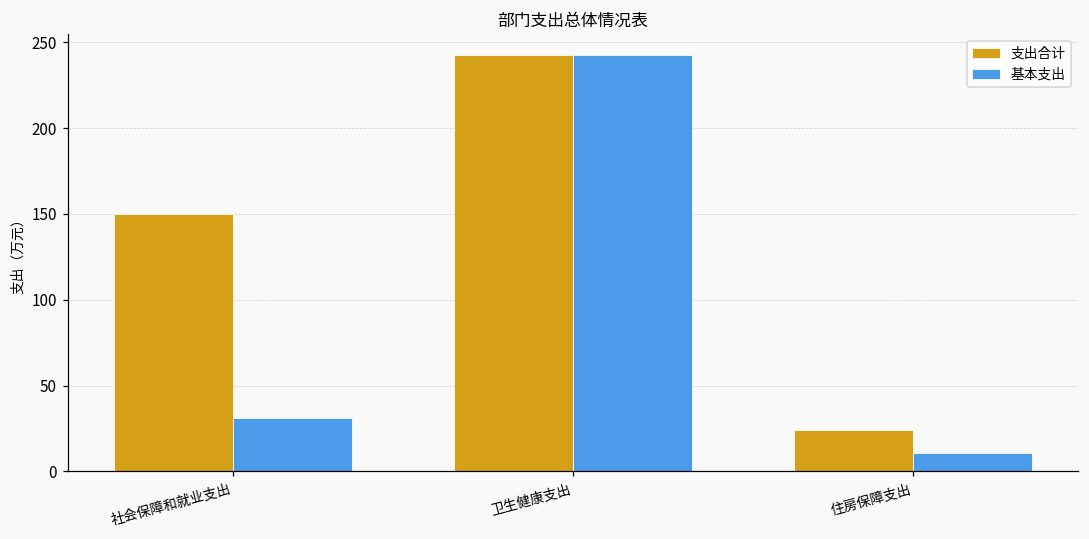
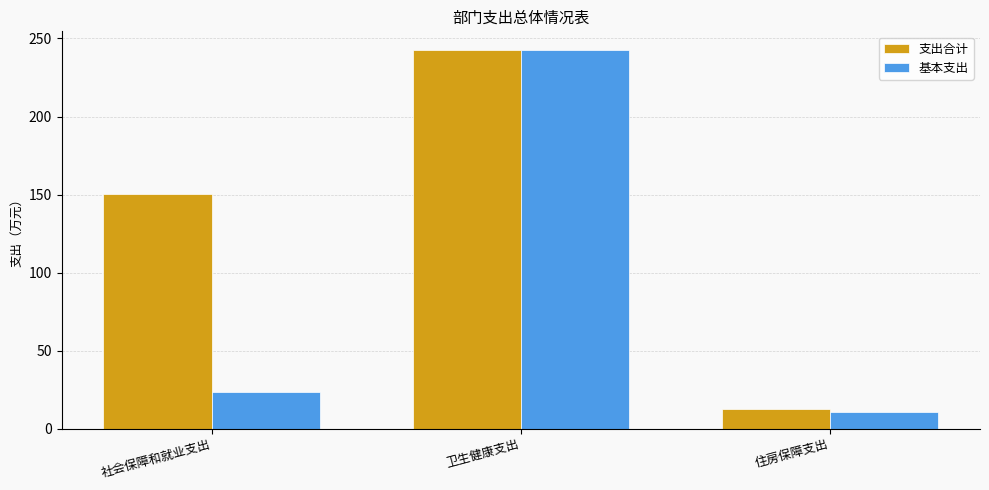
基本支出, 社会保障和就业支出: 31 -> 24
支出合计, 住房保障支出: 24 -> 13
